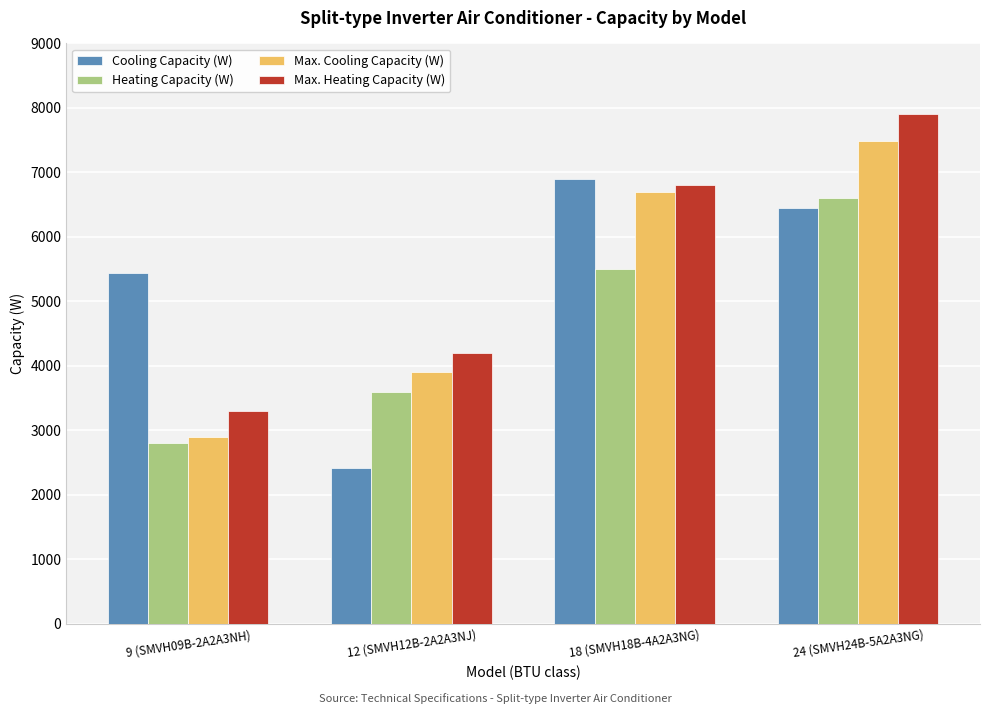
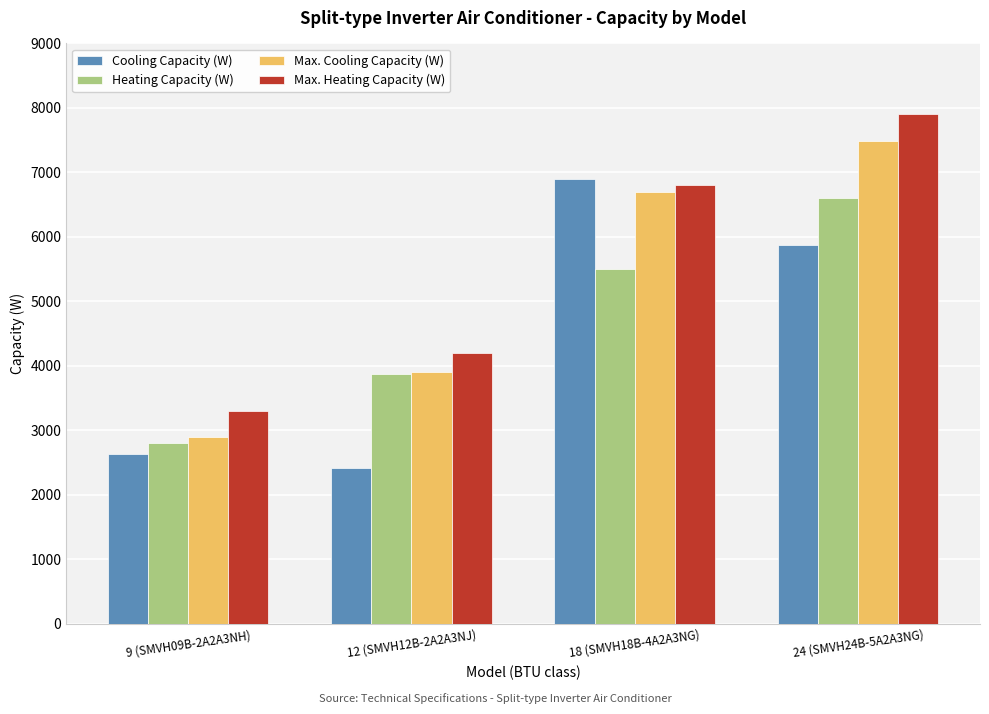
Cooling Capacity (W), 9 (SMVH09B-2A2A3NH): 5400 -> 2600
Heating Capacity (W), 12 (SMVH12B-2A2A3NJ): 3600 -> 3900
Cooling Capacity (W), 24 (SMVH24B-5A2A3NG): 6500 -> 5900
